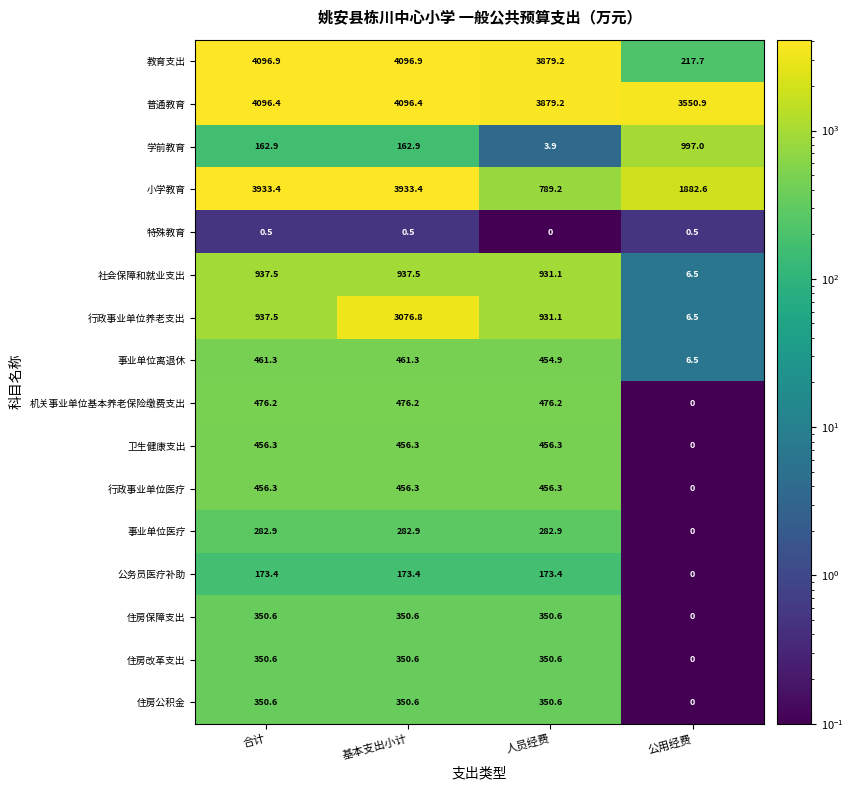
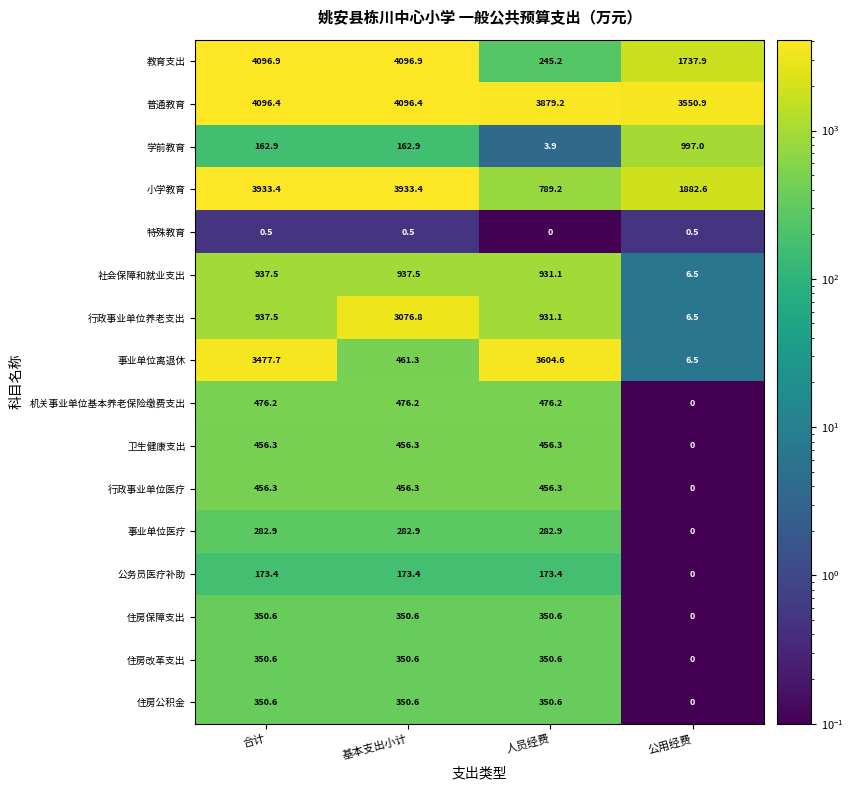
教育支出, 人员经费: 3879.2 -> 245.2
教育支出, 公用经费: 217.7 -> 1737.9
事业单位离退休, 合计: 461.3 -> 3477.7
事业单位离退休, 人员经费: 454.9 -> 3604.6
